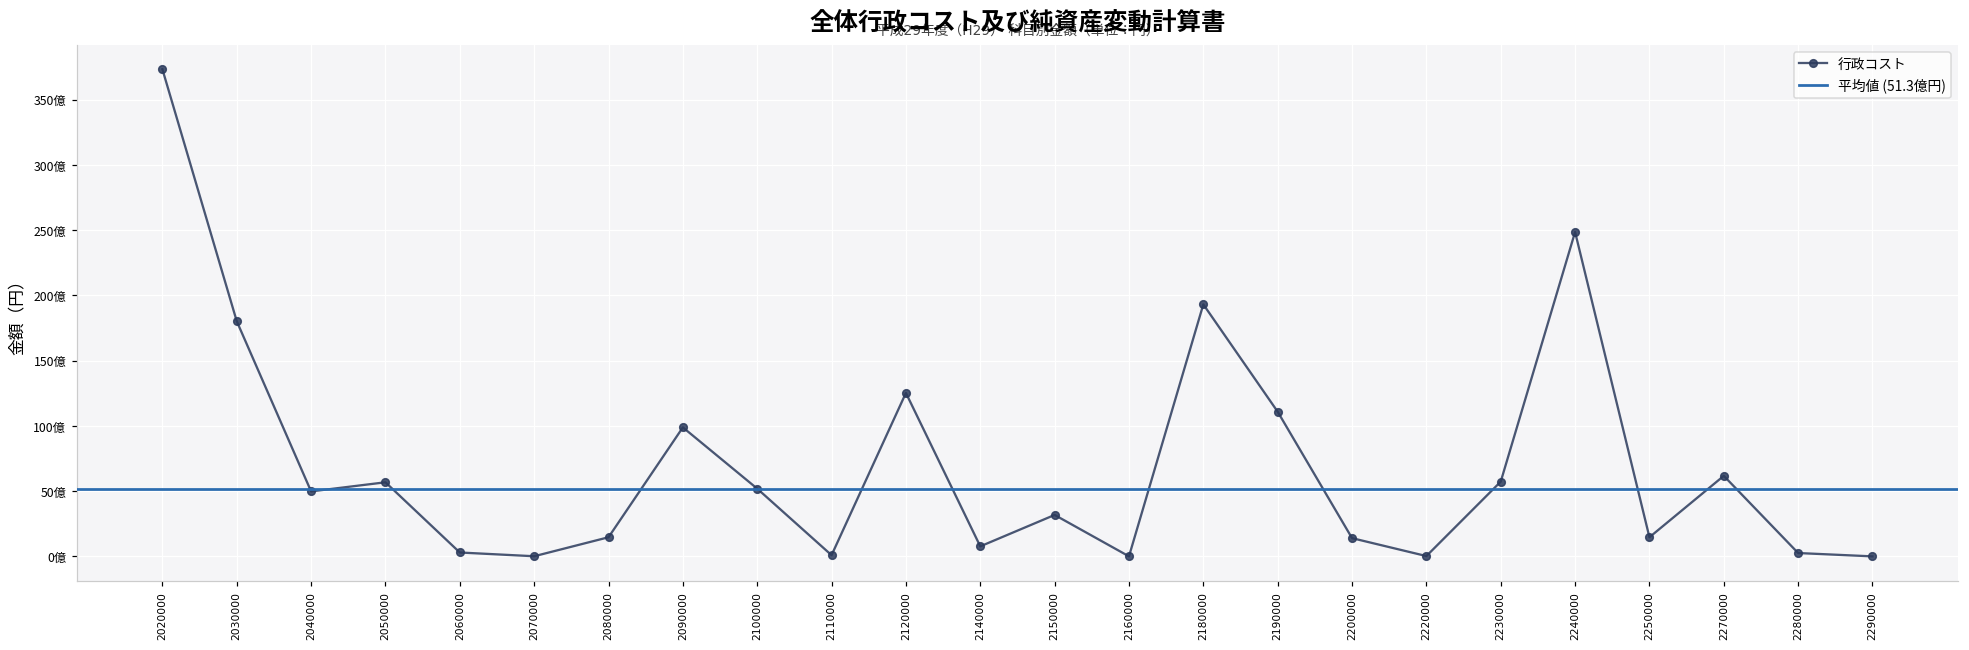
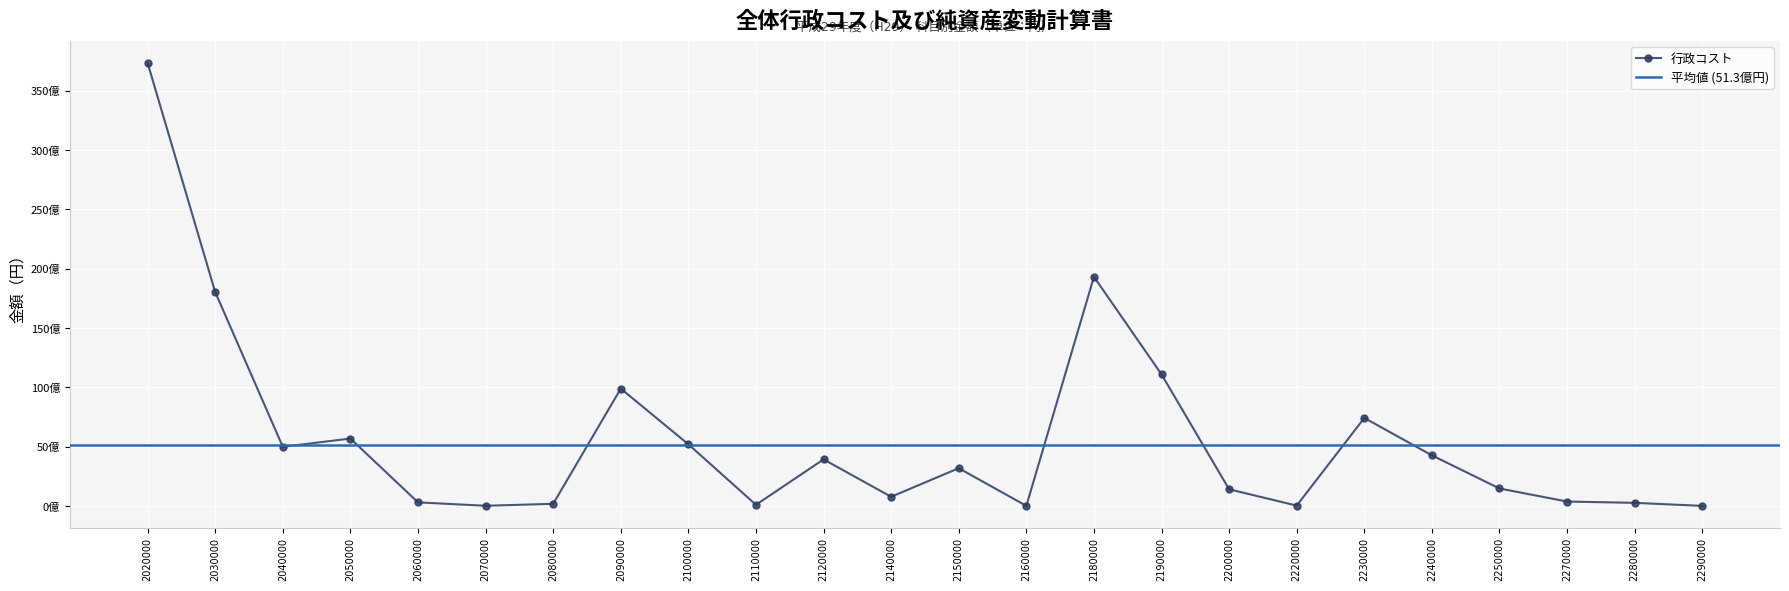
2080000: 15億 -> 2億
2120000: 125億 -> 39億
2230000: 57億 -> 74億
2240000: 249億 -> 43億
2270000: 62億 -> 4億
